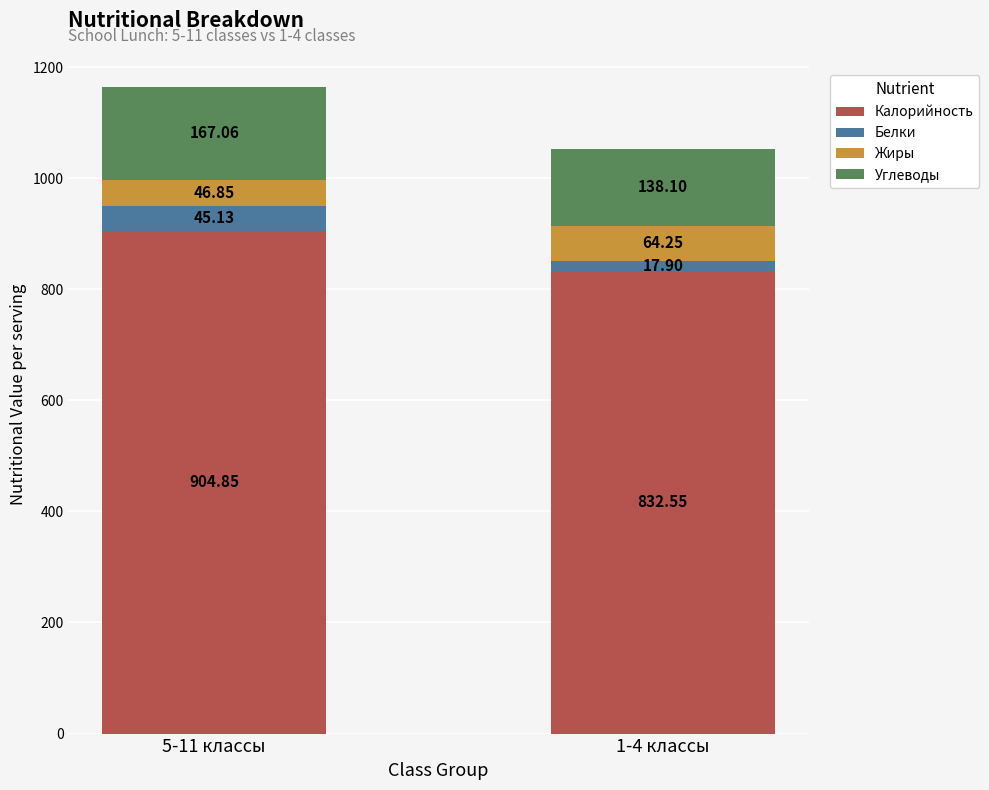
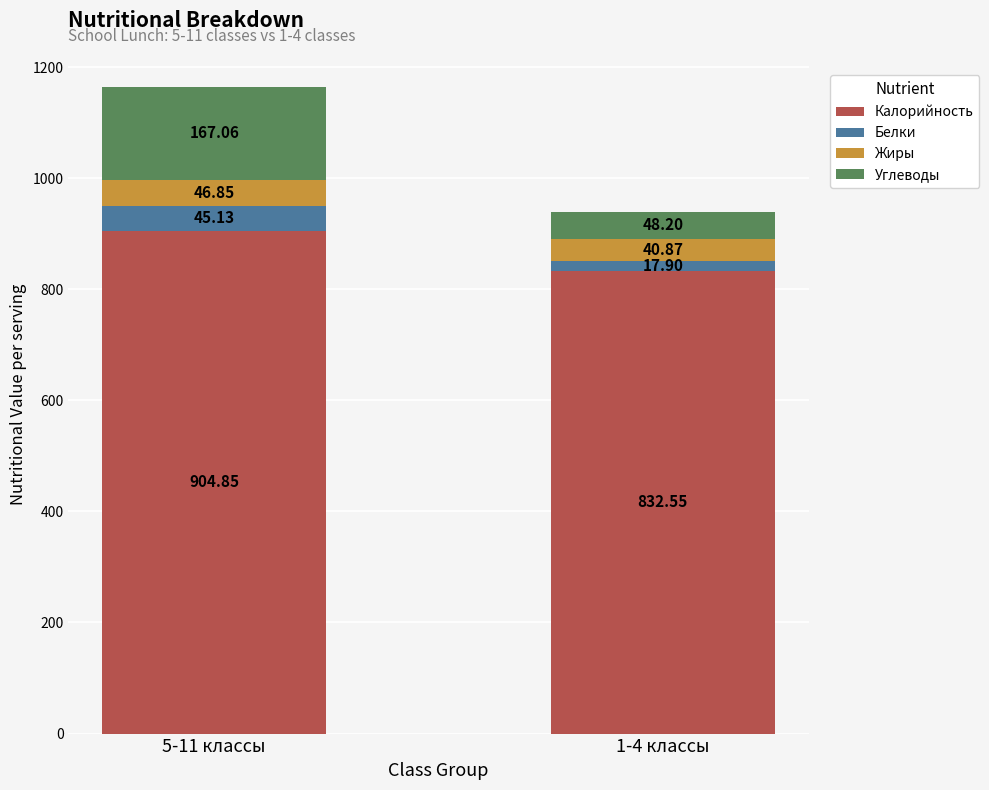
Жиры, 1-4 классы: 64.25 -> 40.87
Углеводы, 1-4 классы: 138.10 -> 48.20
